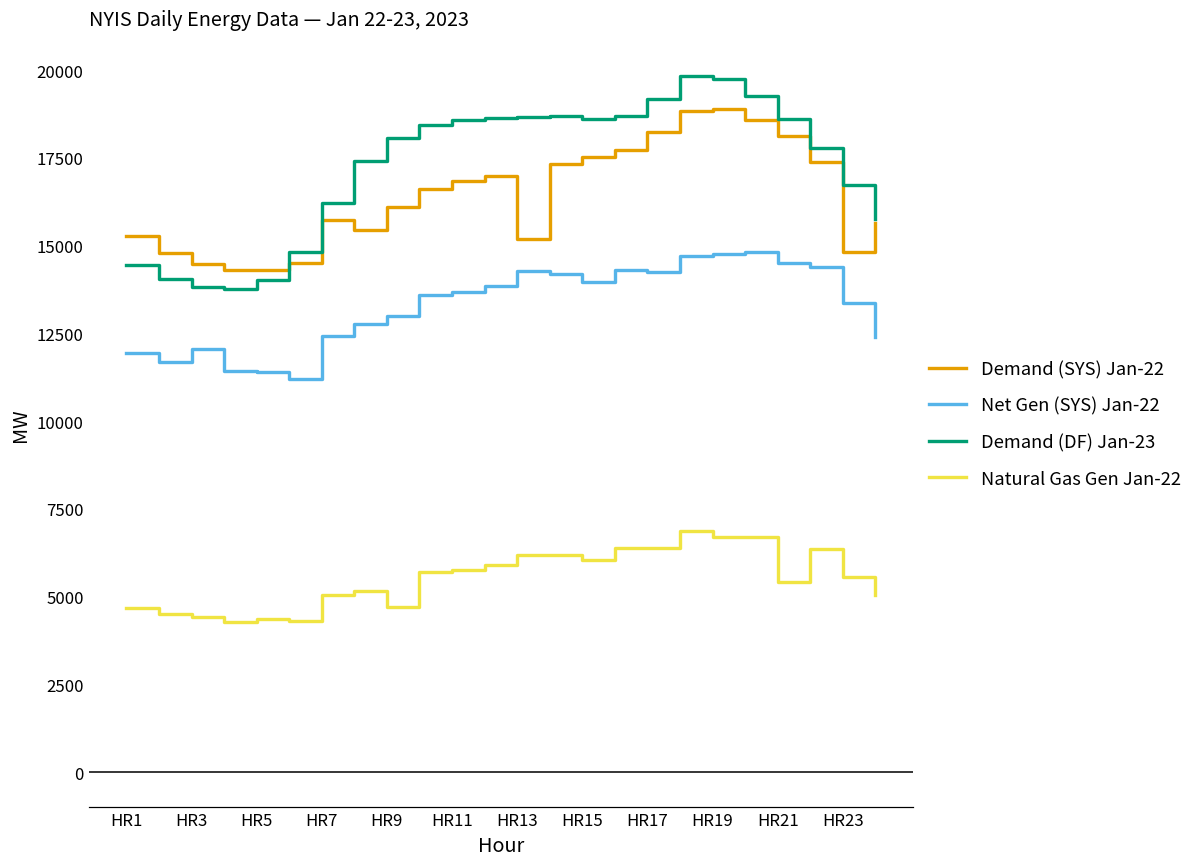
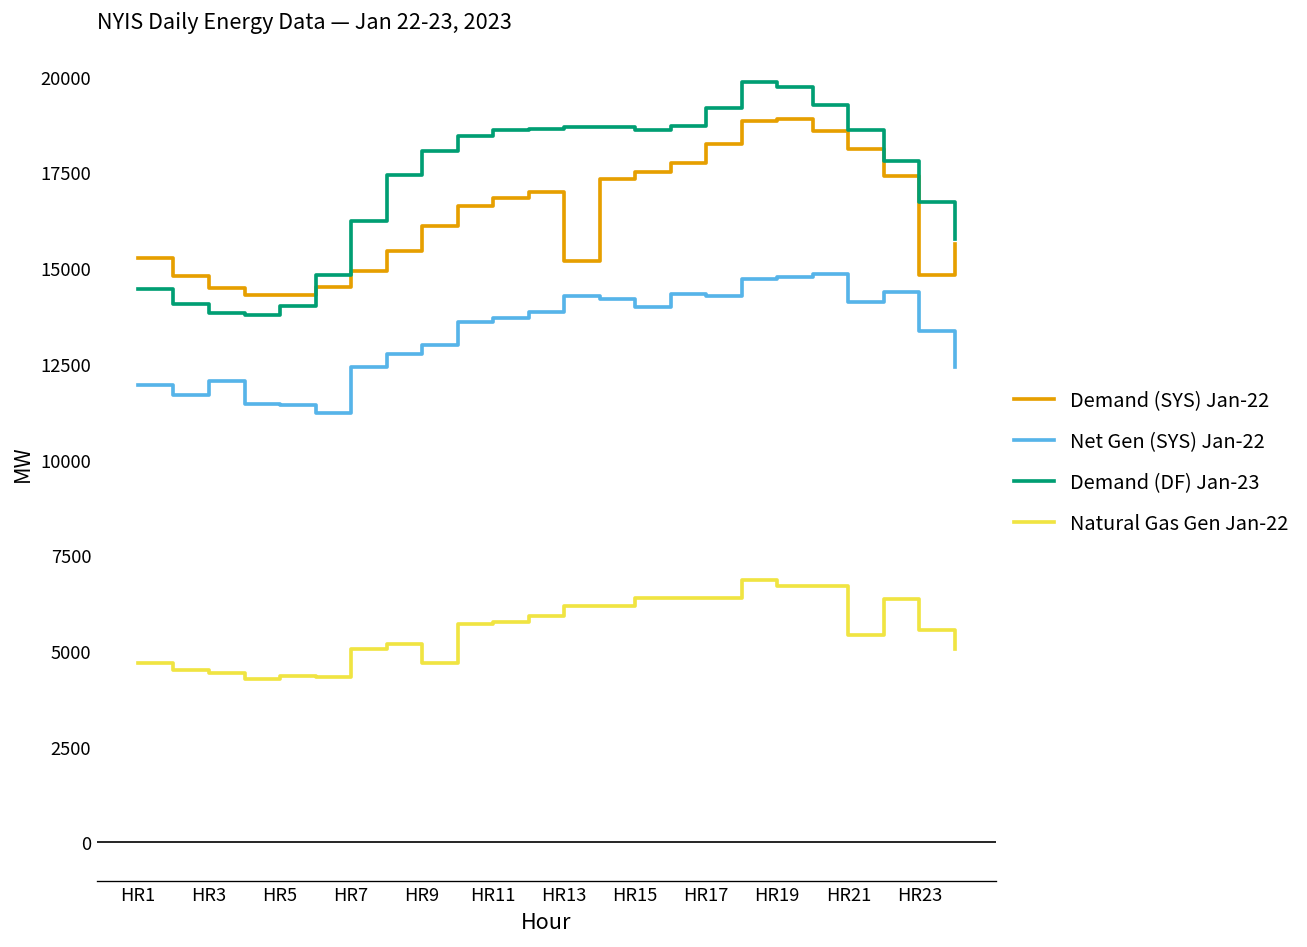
Demand (SYS) Jan-22, HR7: 15700 -> 14900
Natural Gas Gen Jan-22, HR15: 6000 -> 6400
Net Gen (SYS) Jan-22, HR21: 14500 -> 14100
